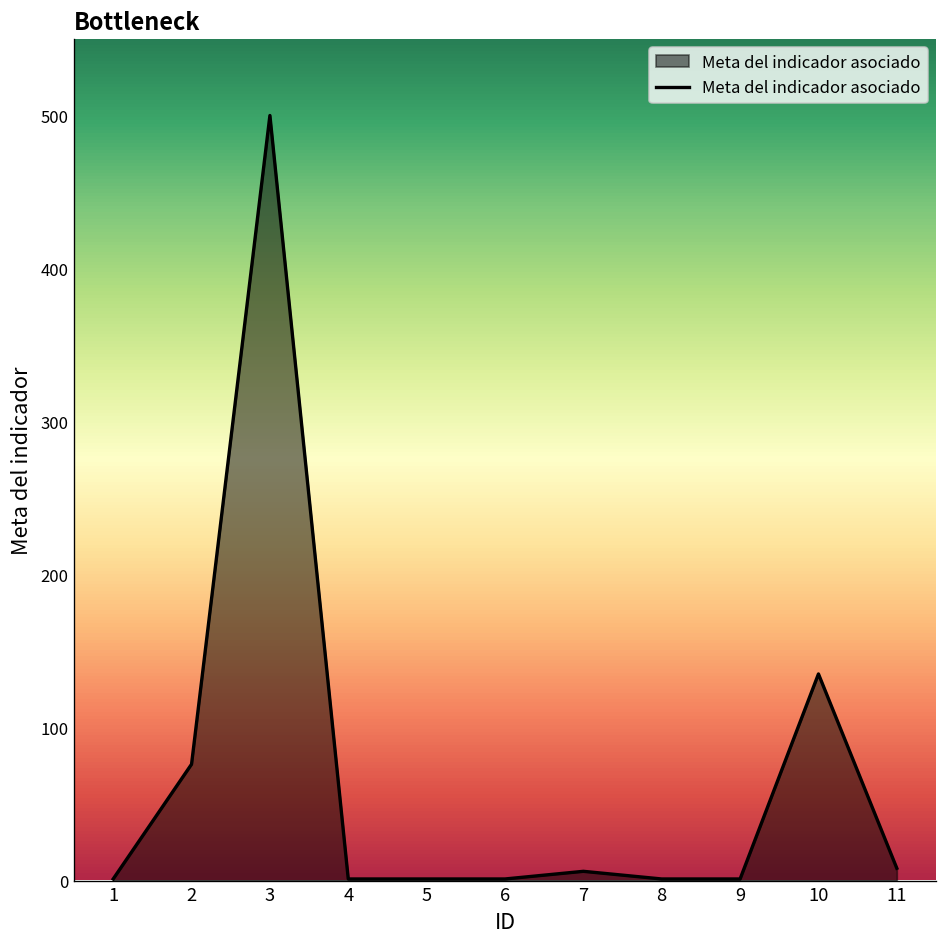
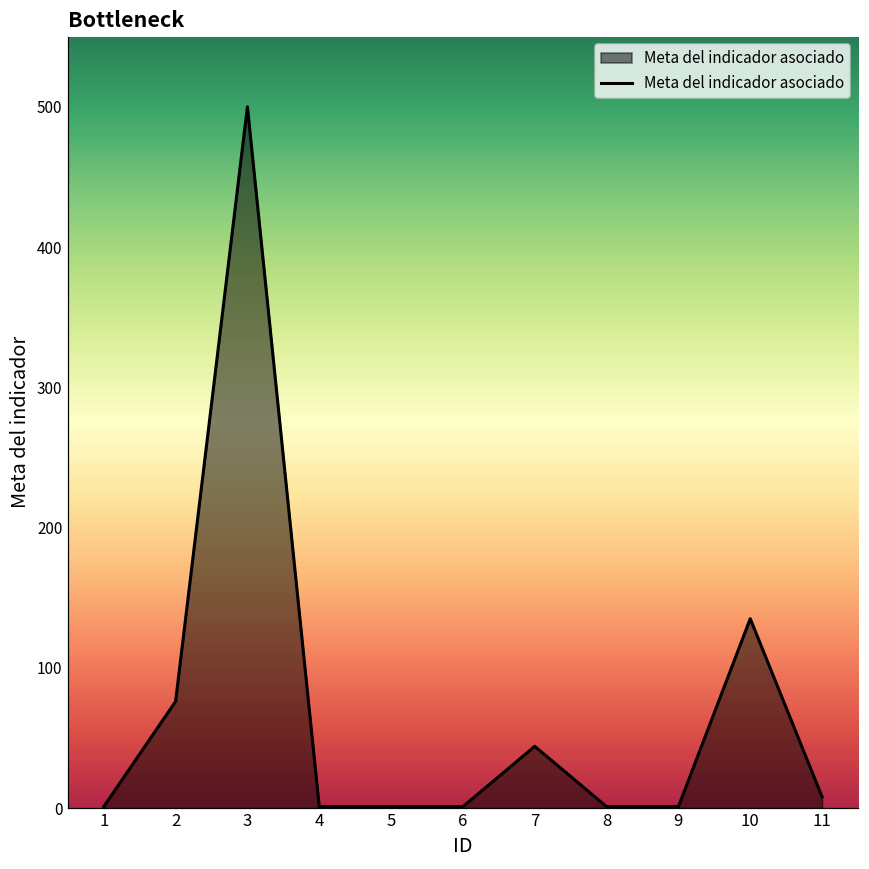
7: 6 -> 44
